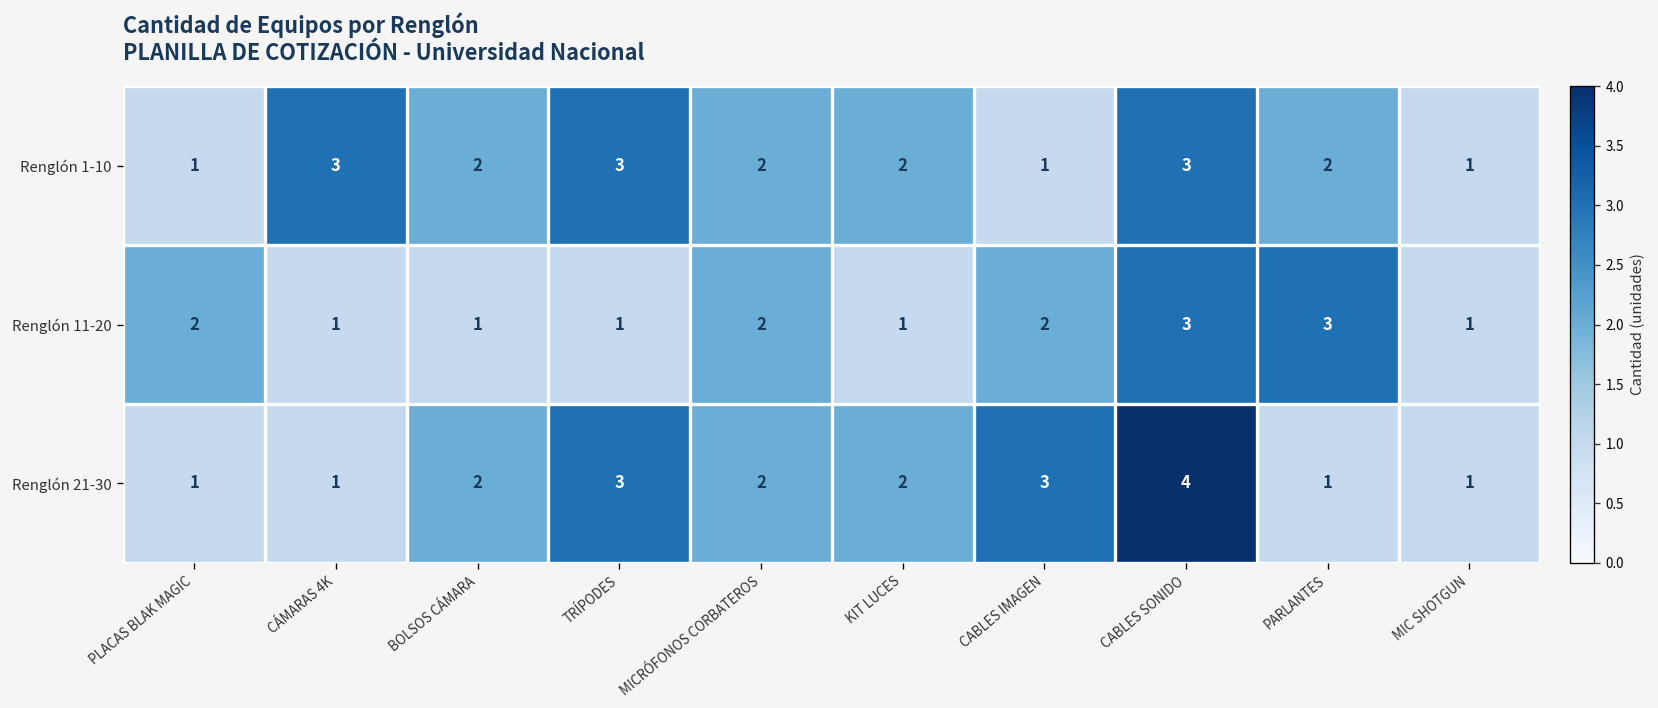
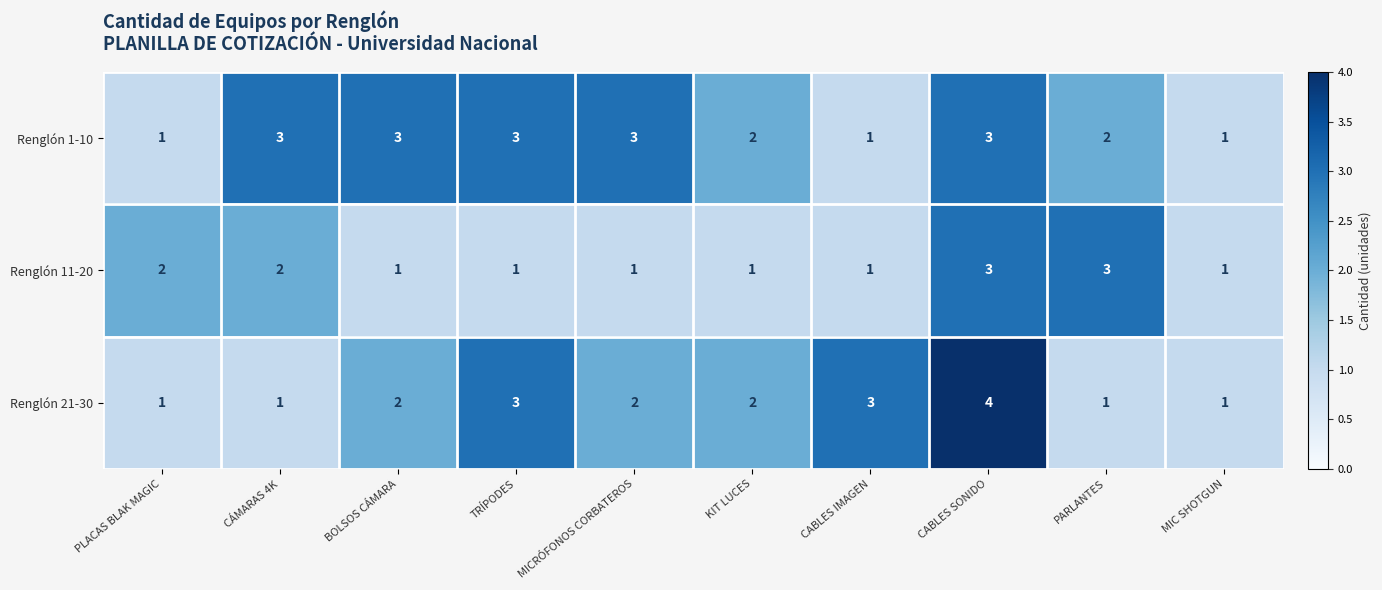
Renglón 1-10, BOLSOS CÁMARA: 2 -> 3
Renglón 1-10, MICRÓFONOS CORBATEROS: 2 -> 3
Renglón 11-20, CÁMARAS 4K: 1 -> 2
Renglón 11-20, MICRÓFONOS CORBATEROS: 2 -> 1
Renglón 11-20, CABLES IMAGEN: 2 -> 1
